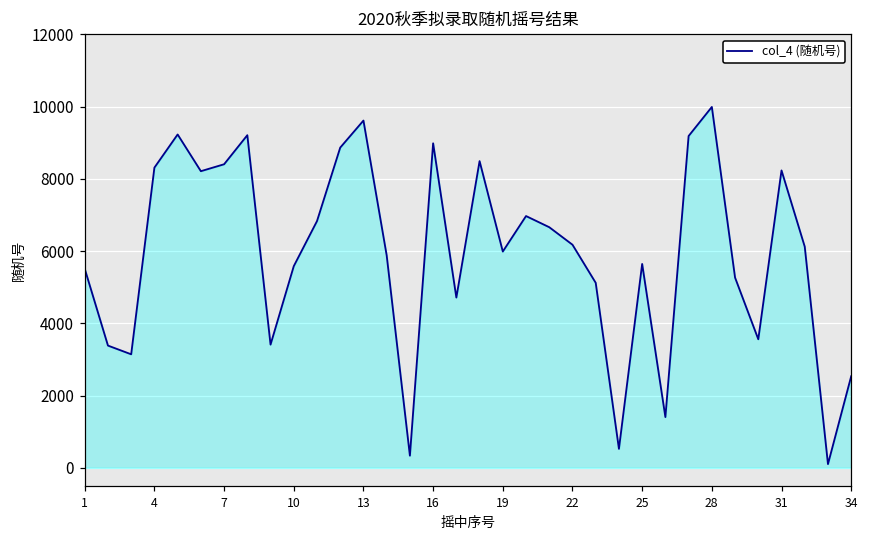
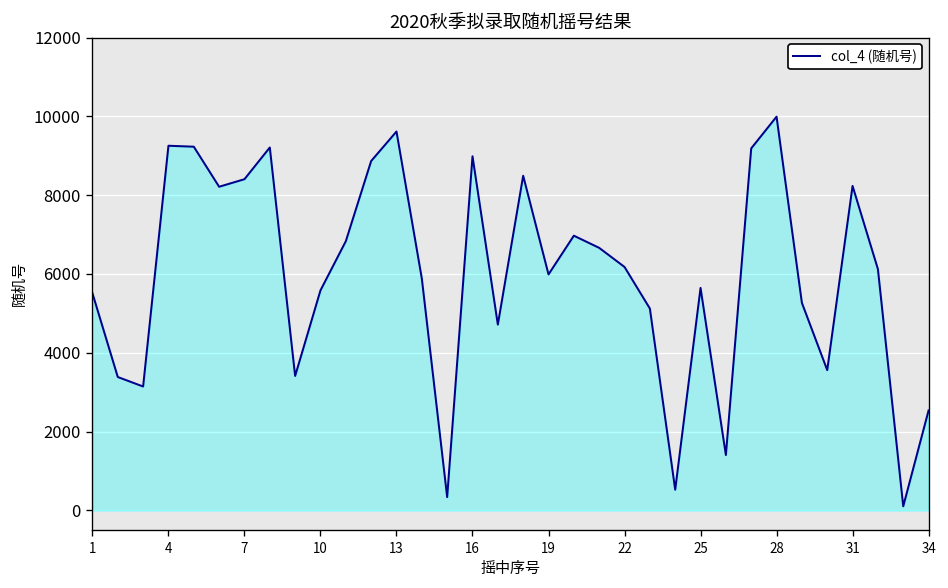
4: 8300 -> 9300
